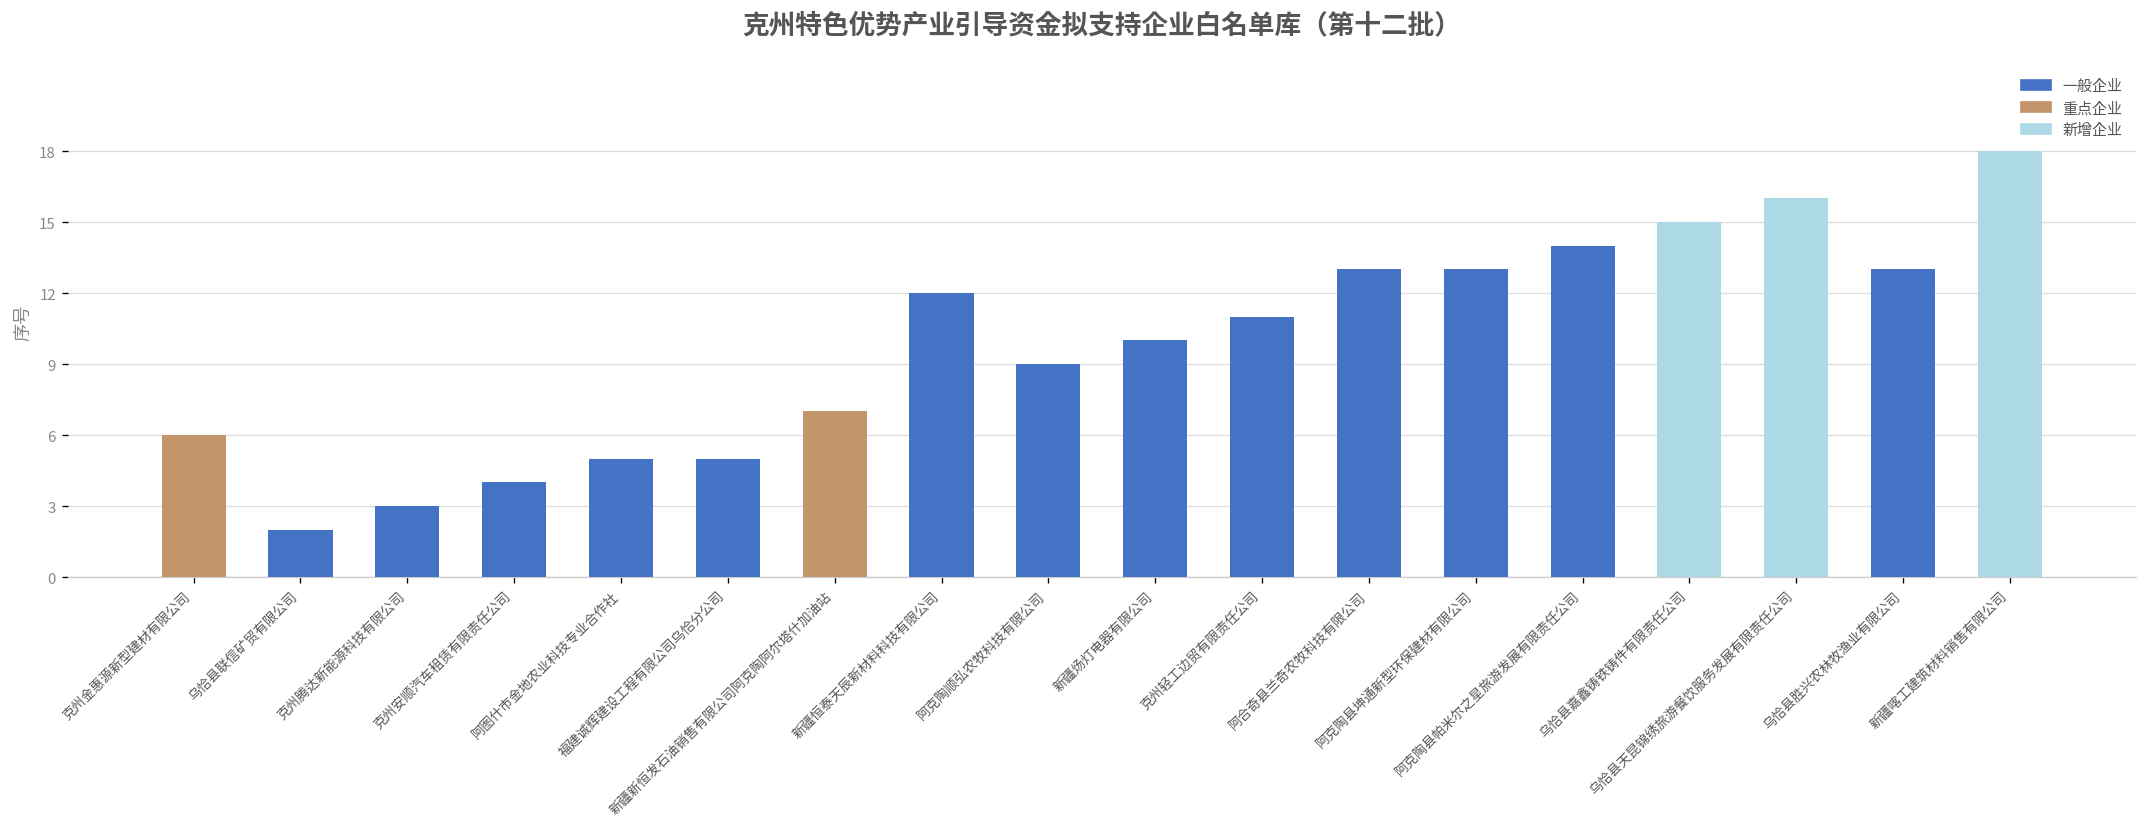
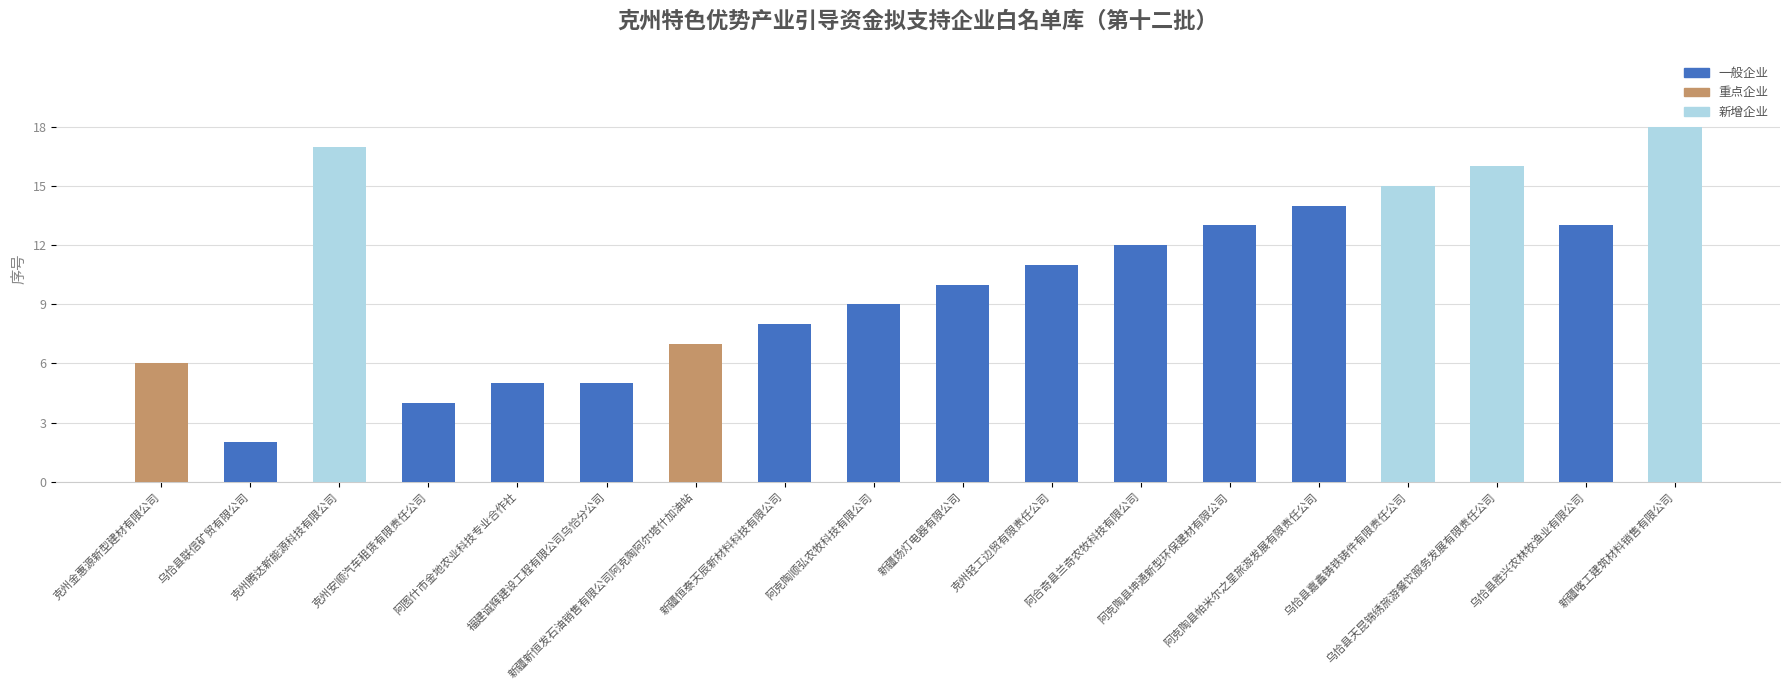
克州腾达新能源科技有限公司: 3 -> 17
新疆恒泰天辰新材料科技有限公司: 12 -> 8
阿合奇县兰奇农牧科技有限公司: 13 -> 12
